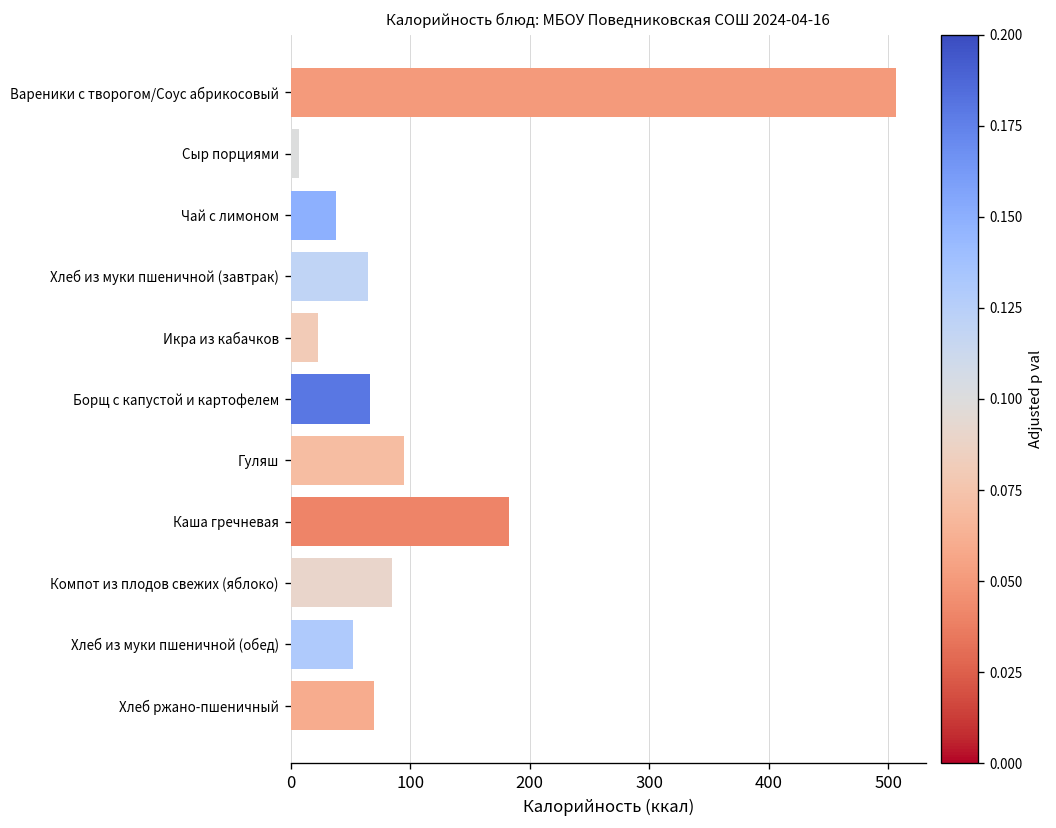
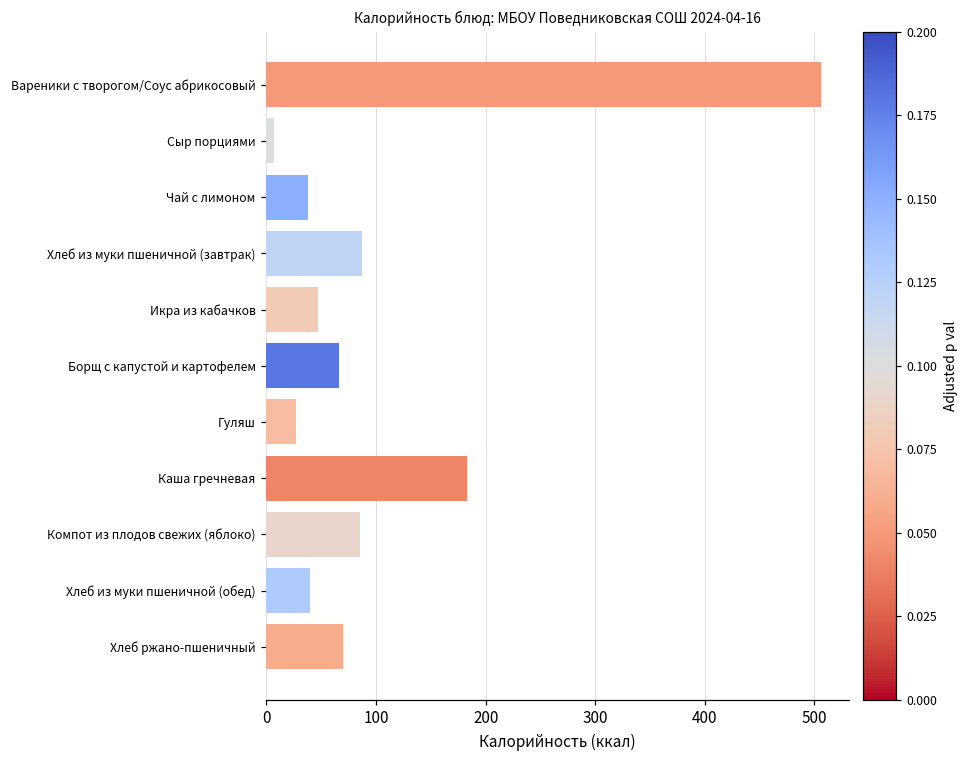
Хлеб из муки пшеничной (завтрак): 70 -> 90
Икра из кабачков: 20 -> 50
Гуляш: 100 -> 30
Хлеб из муки пшеничной (обед): 50 -> 40
